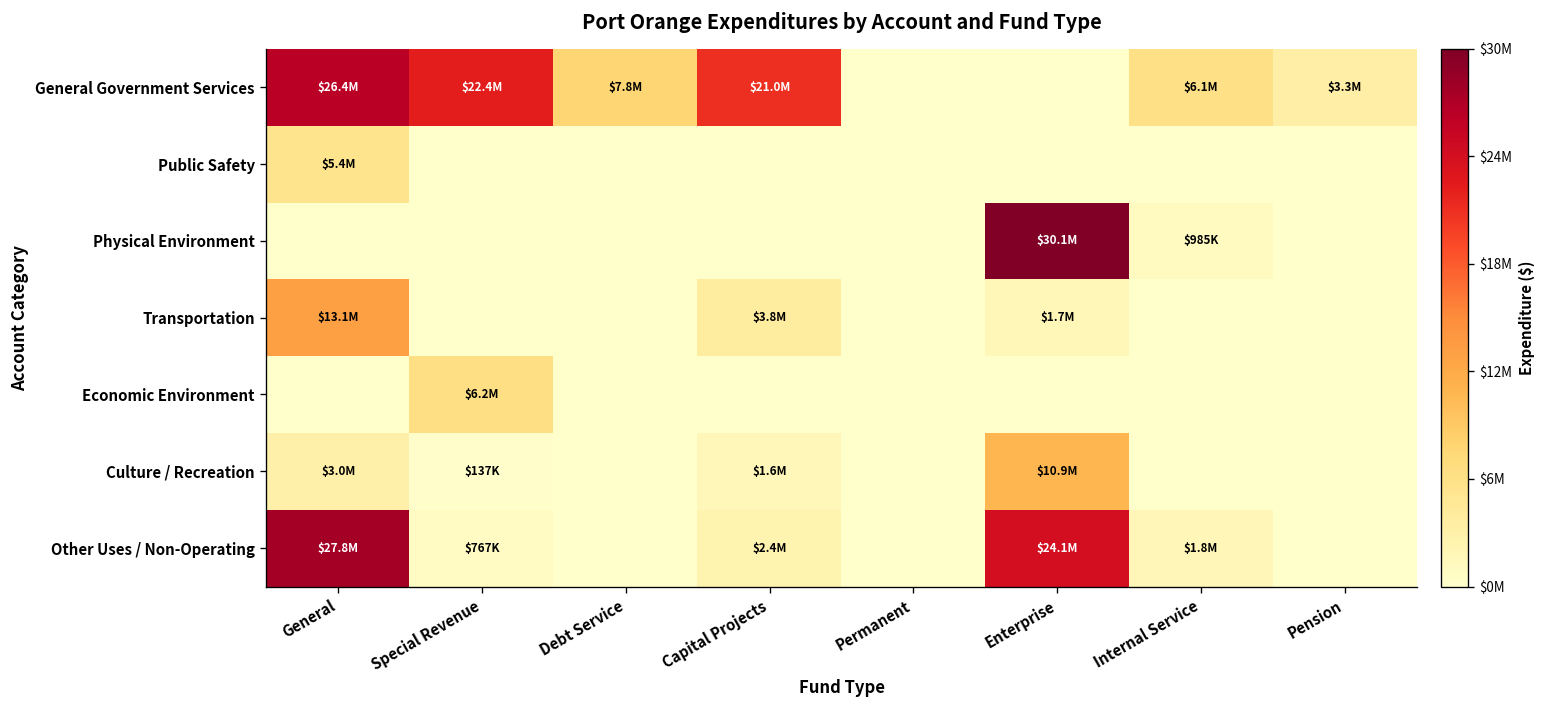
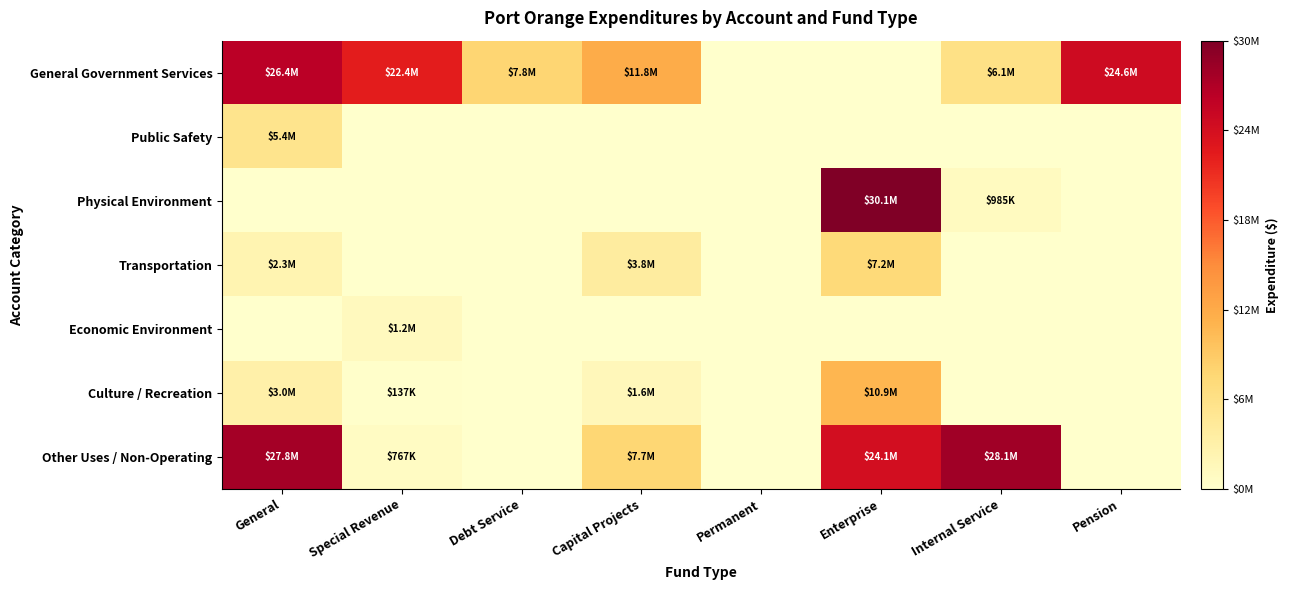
General Government Services, Capital Projects: $21.0M -> $11.8M
General Government Services, Pension: $3.3M -> $24.6M
Transportation, General: $13.1M -> $2.3M
Transportation, Enterprise: $1.7M -> $7.2M
Economic Environment, Special Revenue: $6.2M -> $1.2M
Other Uses / Non-Operating, Capital Projects: $2.4M -> $7.7M
Other Uses / Non-Operating, Internal Service: $1.8M -> $28.1M
